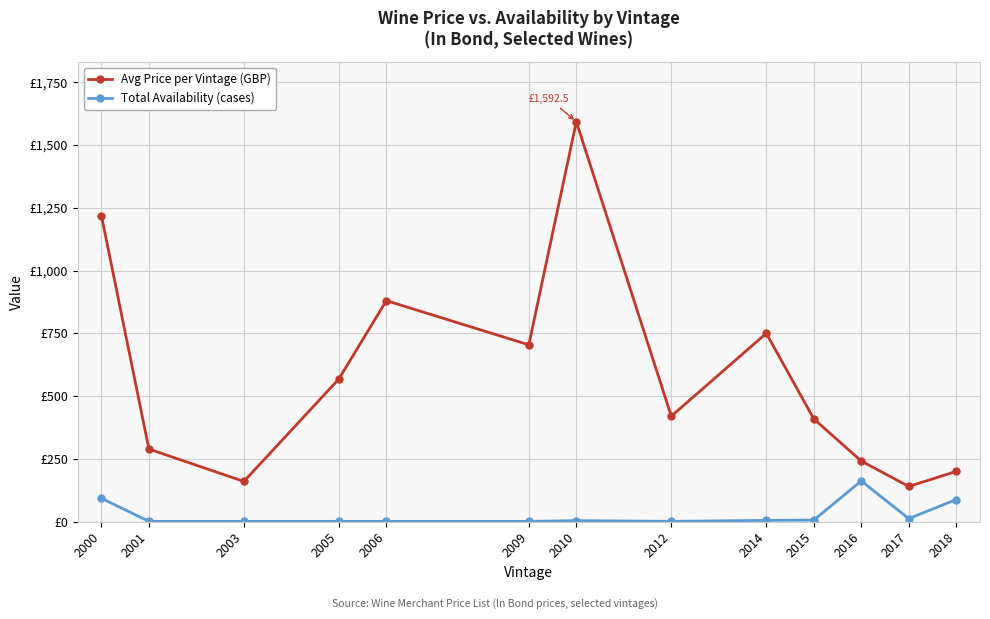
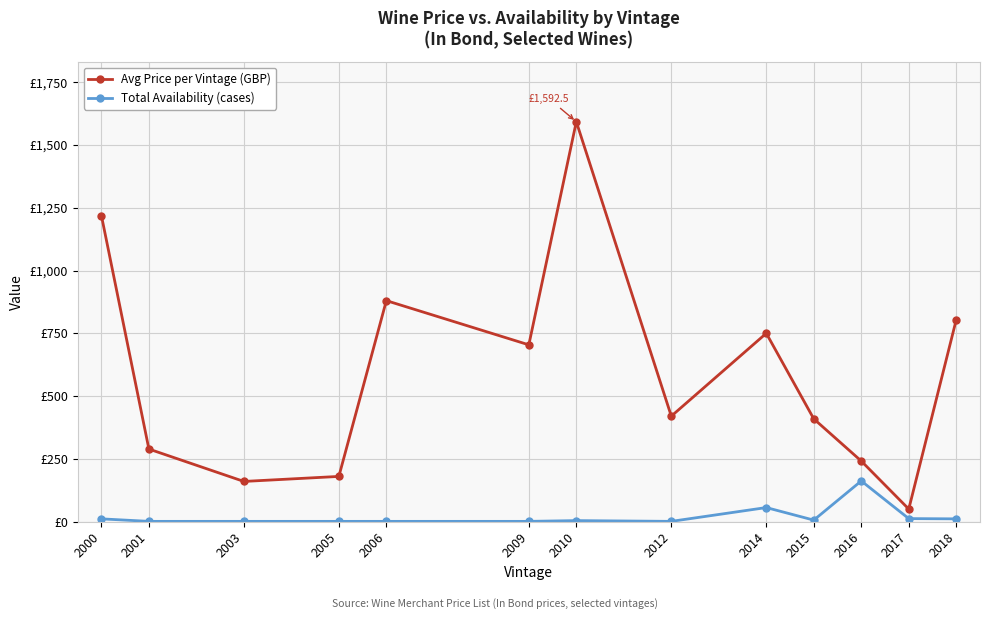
Total Availability (cases), 2000: £90 -> £10
Avg Price per Vintage (GBP), 2005: £570 -> £180
Total Availability (cases), 2014: £10 -> £60
Avg Price per Vintage (GBP), 2017: £140 -> £50
Avg Price per Vintage (GBP), 2018: £200 -> £800
Total Availability (cases), 2018: £90 -> £10
